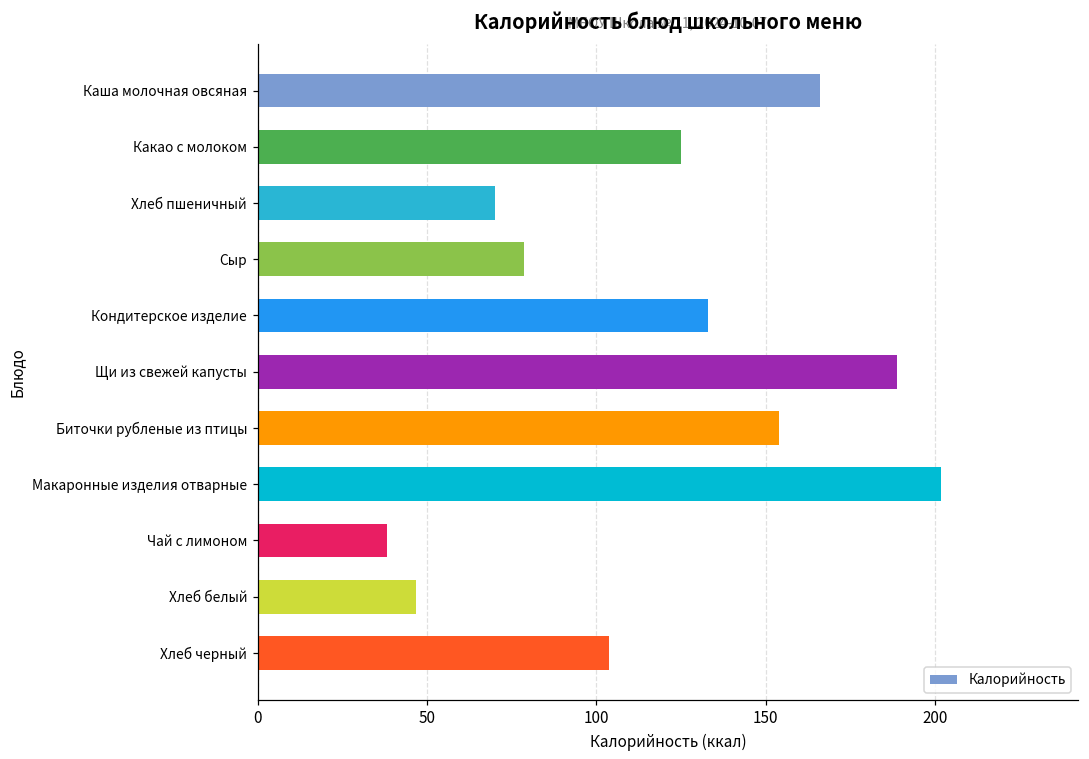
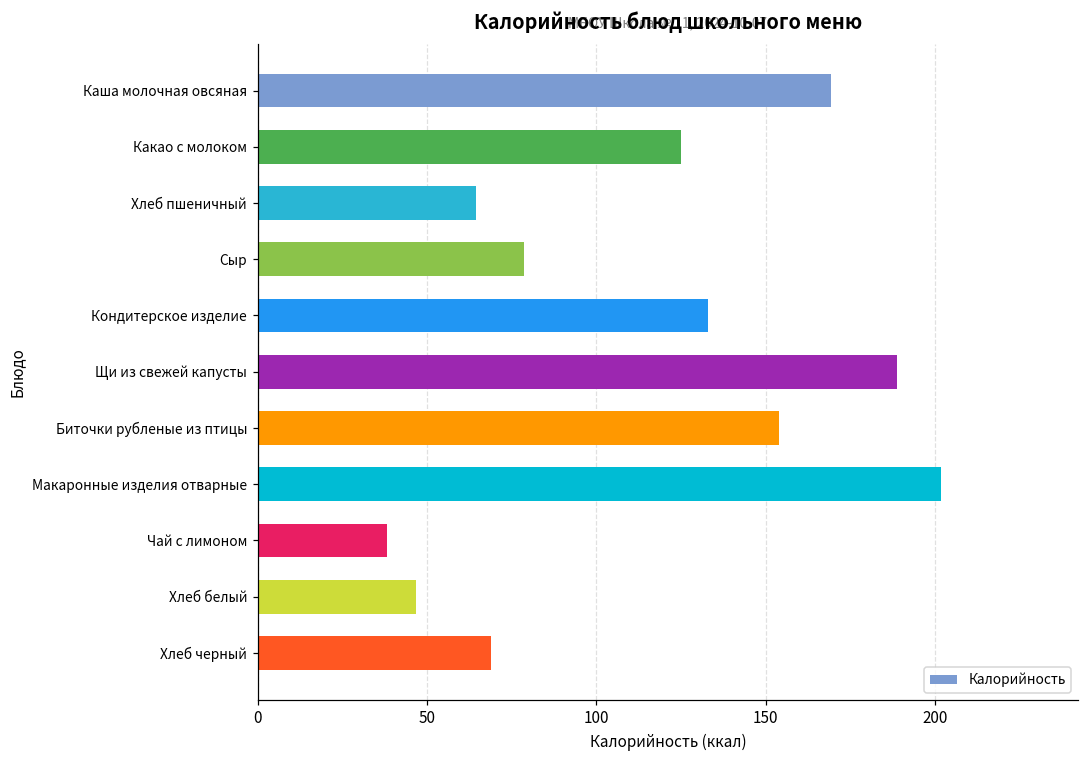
Каша молочная овсяная: 166 -> 169
Хлеб пшеничный: 70 -> 65
Хлеб черный: 104 -> 69
